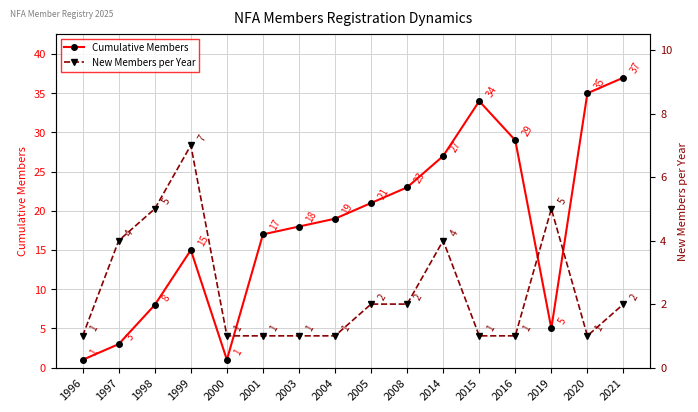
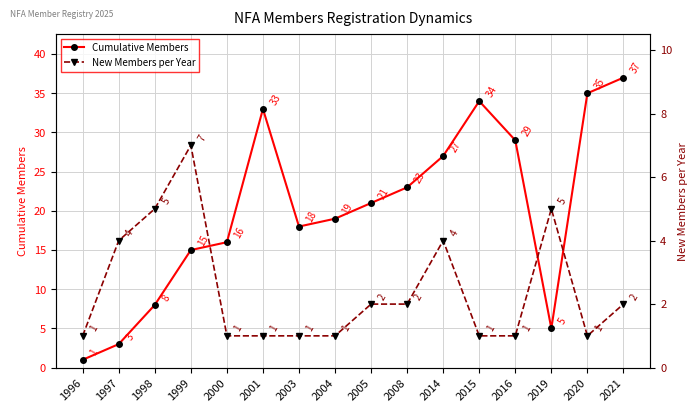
Cumulative Members, 2000: 1 -> 16
Cumulative Members, 2001: 17 -> 33
